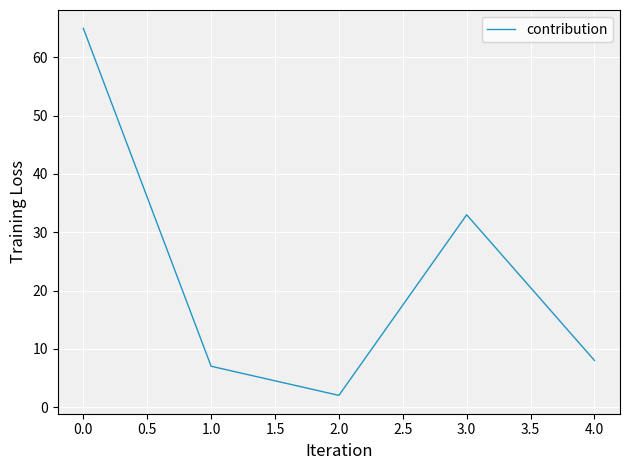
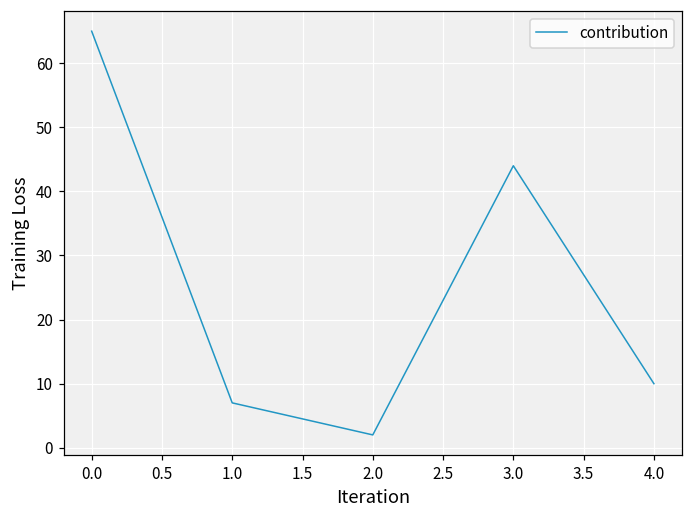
3.0: 33 -> 44
4.0: 8 -> 10
